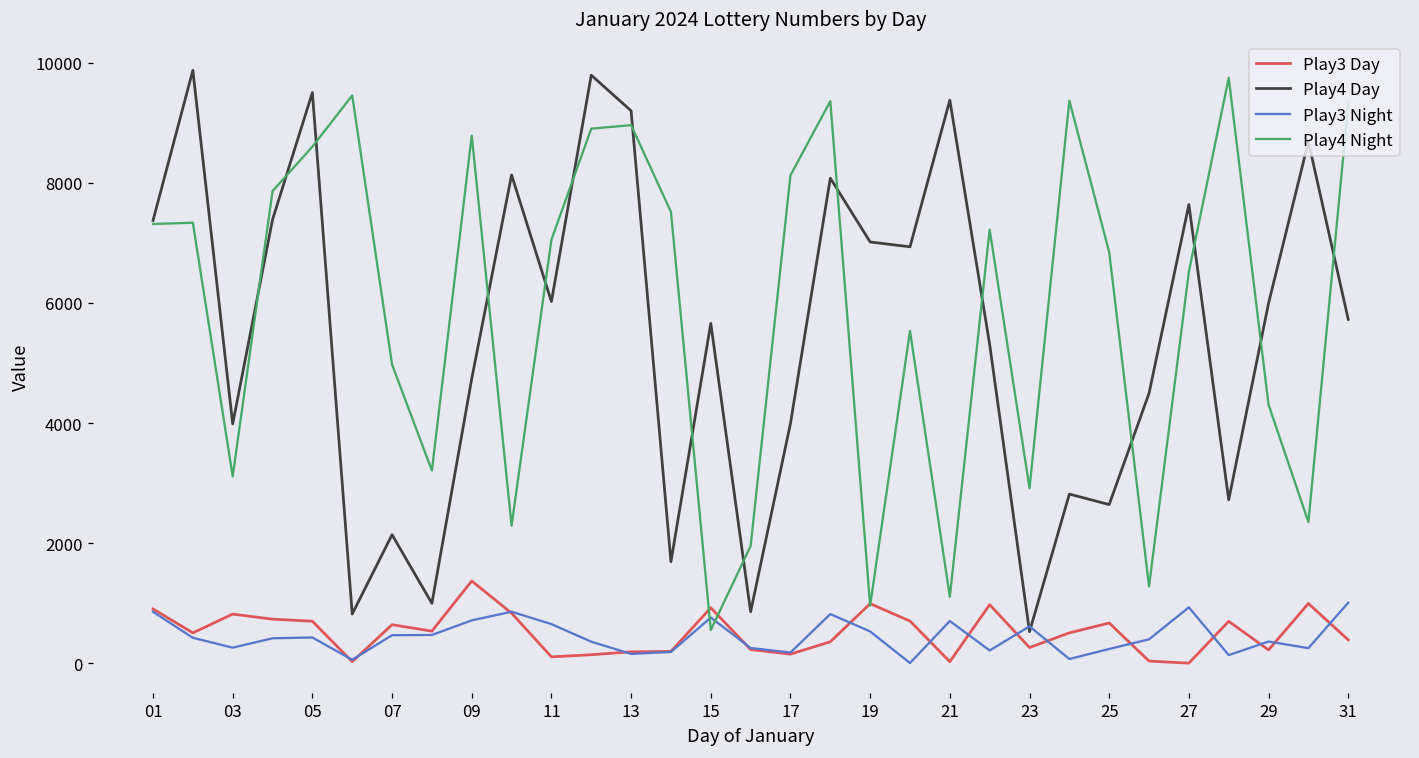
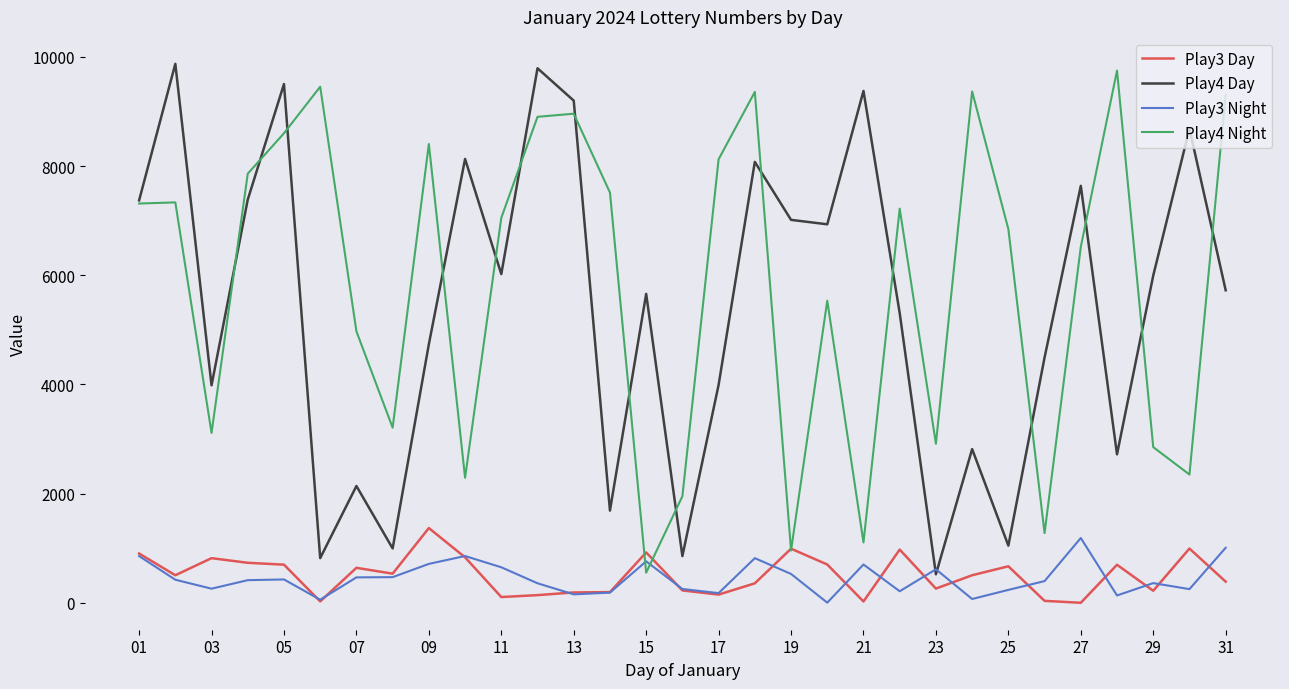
Play4 Night, 09: 8800 -> 8400
Play4 Day, 25: 2600 -> 1100
Play3 Night, 27: 900 -> 1200
Play4 Night, 29: 4300 -> 2900
